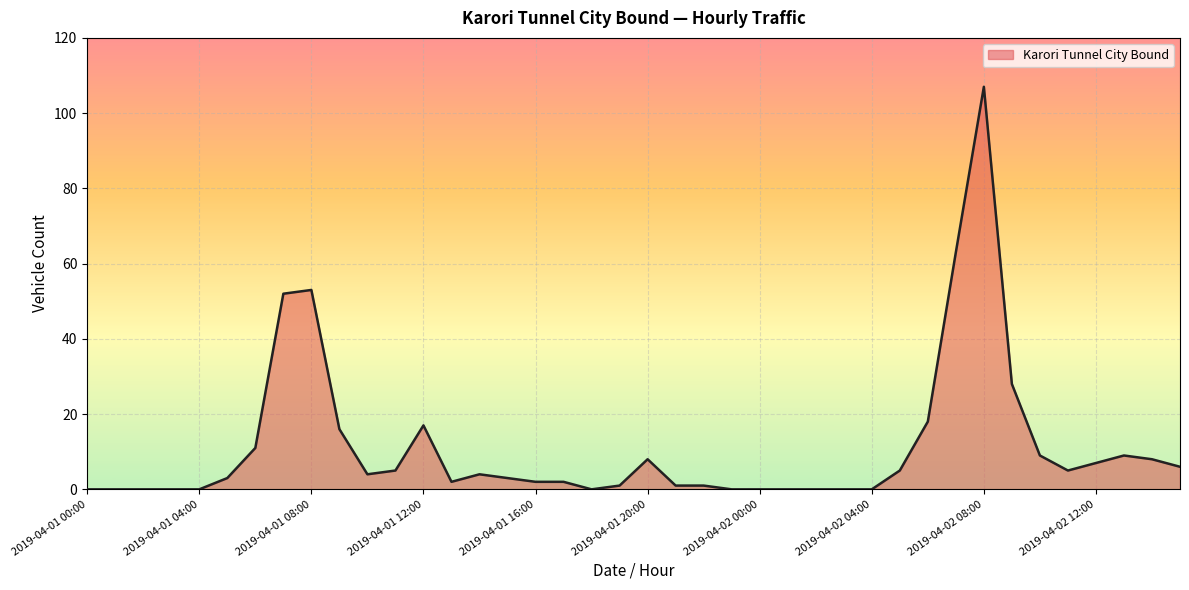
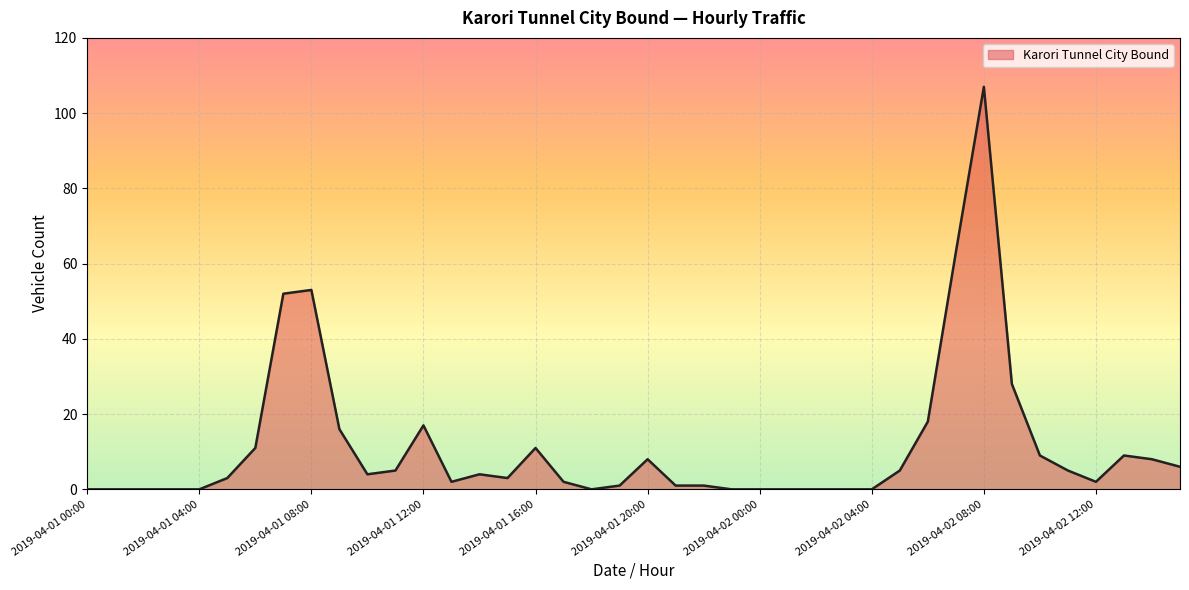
2019-04-01 16:00: 2 -> 11
2019-04-02 12:00: 7 -> 2
